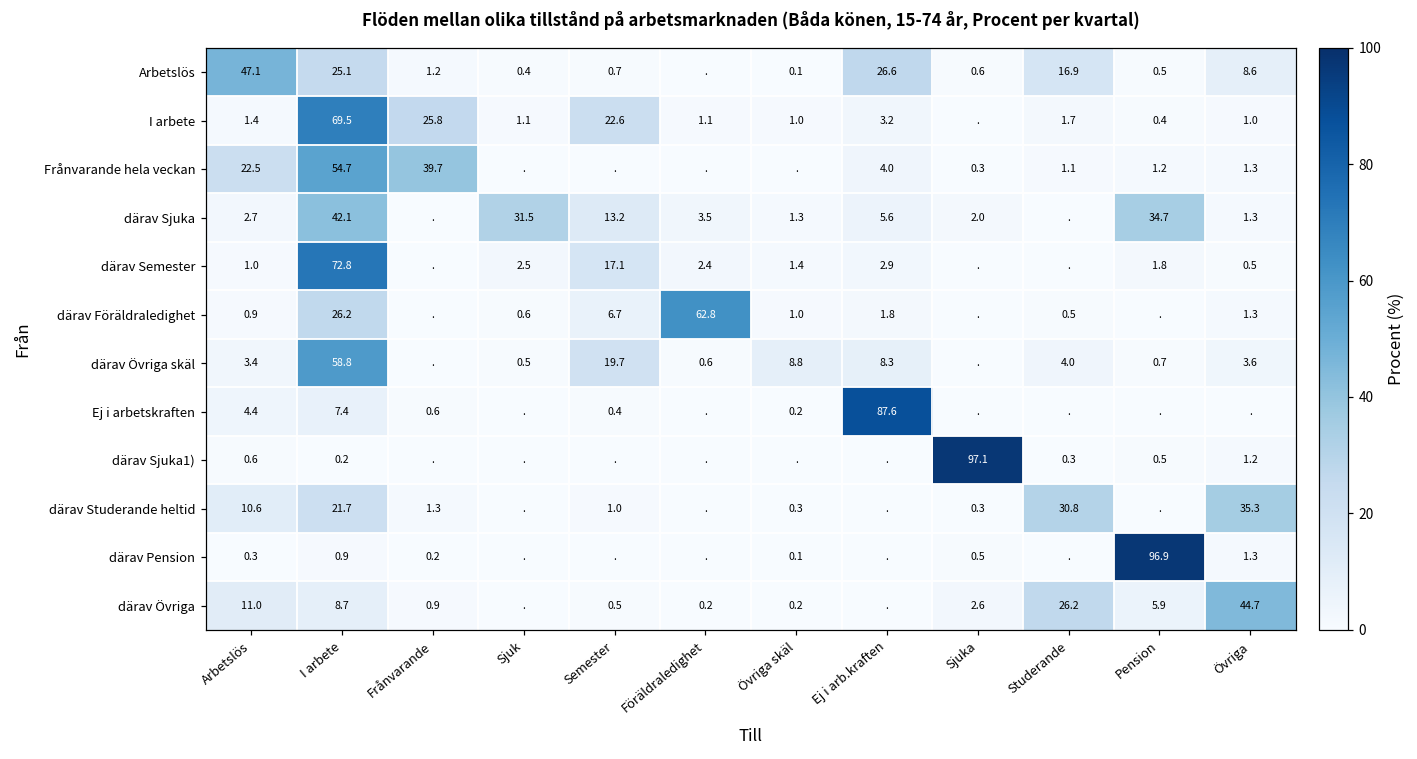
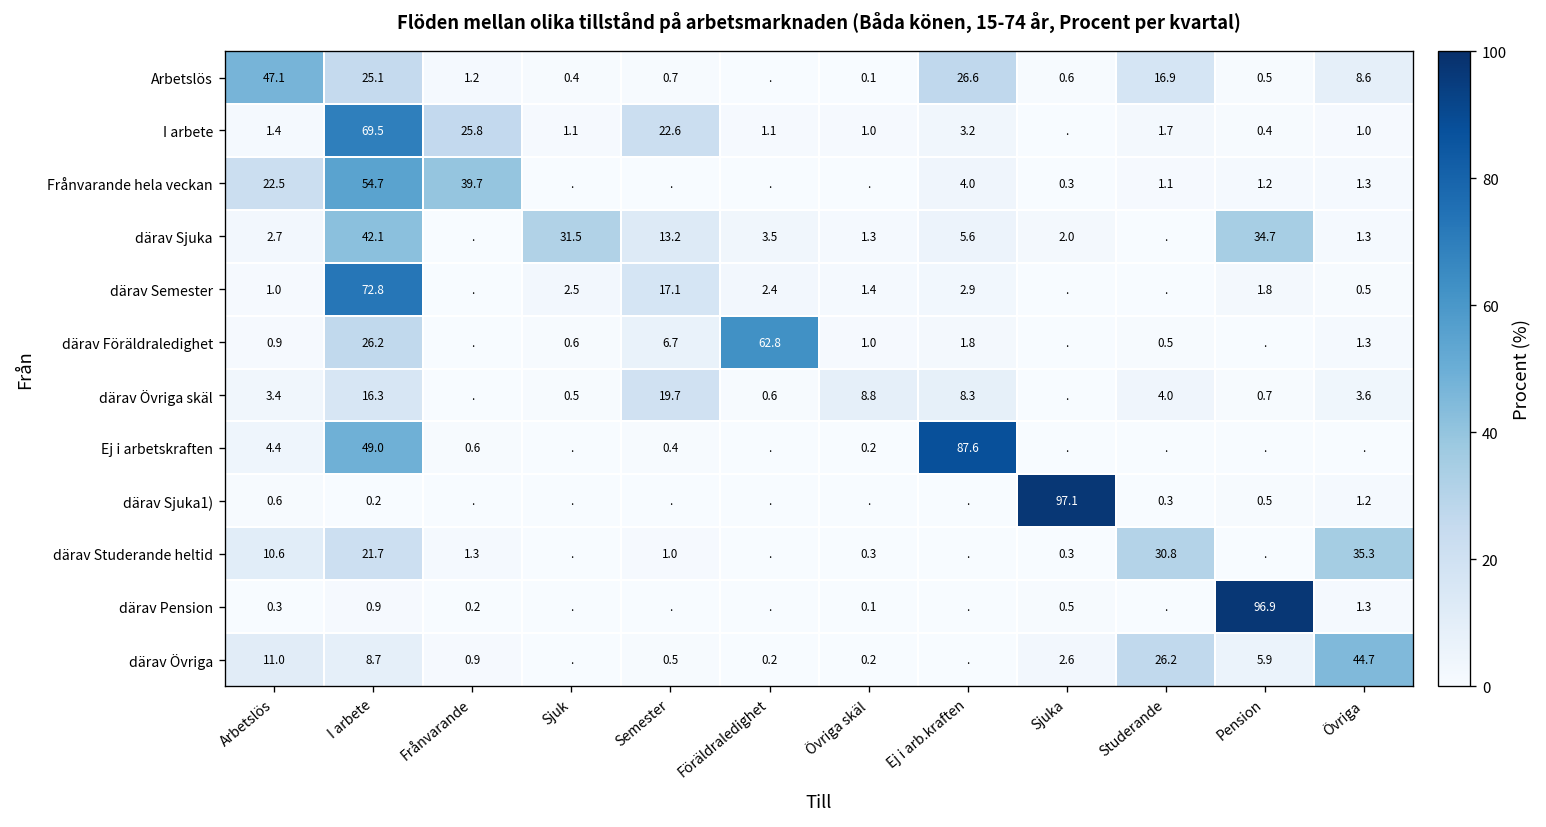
därav Övriga skäl, I arbete: 58.8 -> 16.3
Ej i arbetskraften, I arbete: 7.4 -> 49.0
